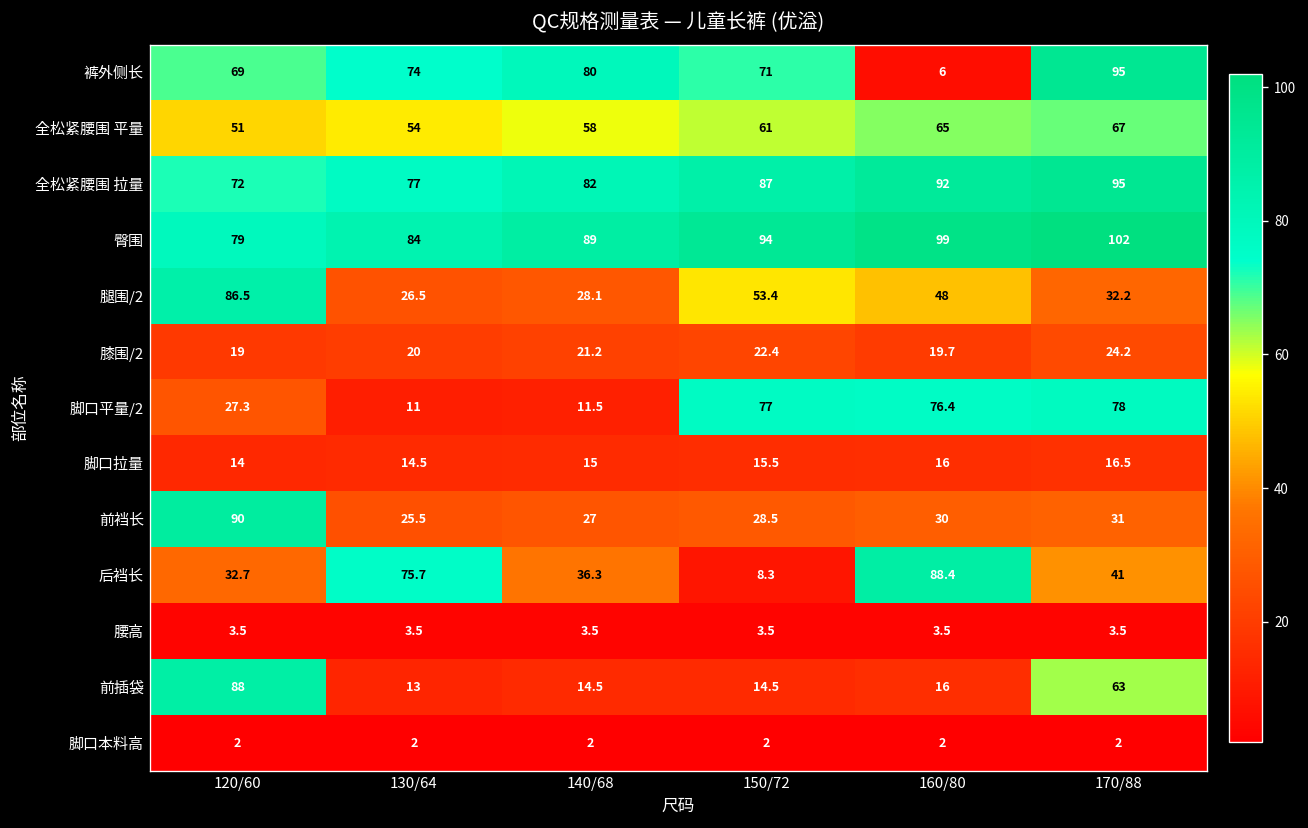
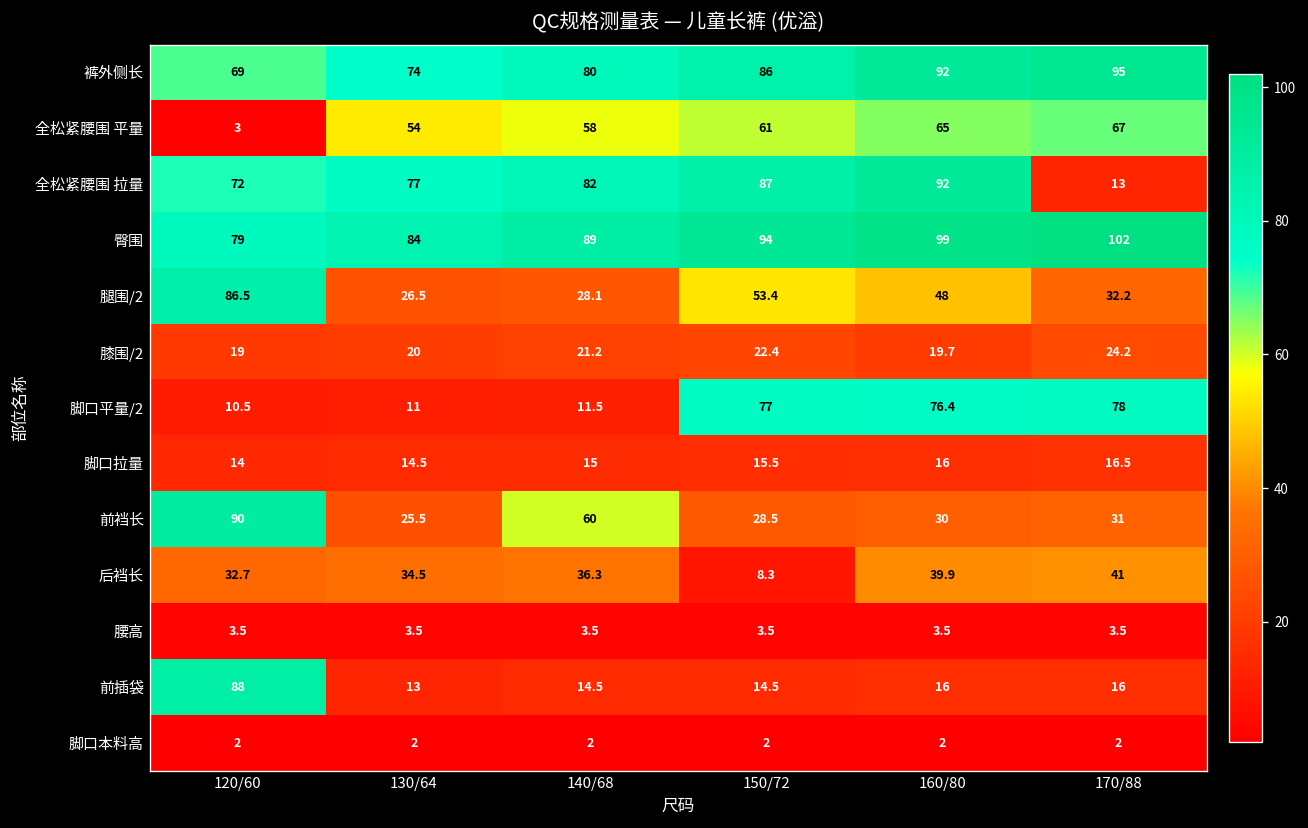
裤外侧长, 150/72: 71 -> 86
裤外侧长, 160/80: 6 -> 92
全松紧腰围 平量, 120/60: 51 -> 3
全松紧腰围 拉量, 170/88: 95 -> 13
脚口平量/2, 120/60: 27.3 -> 10.5
前裆长, 140/68: 27 -> 60
后裆长, 130/64: 75.7 -> 34.5
后裆长, 160/80: 88.4 -> 39.9
前插袋, 170/88: 63 -> 16
